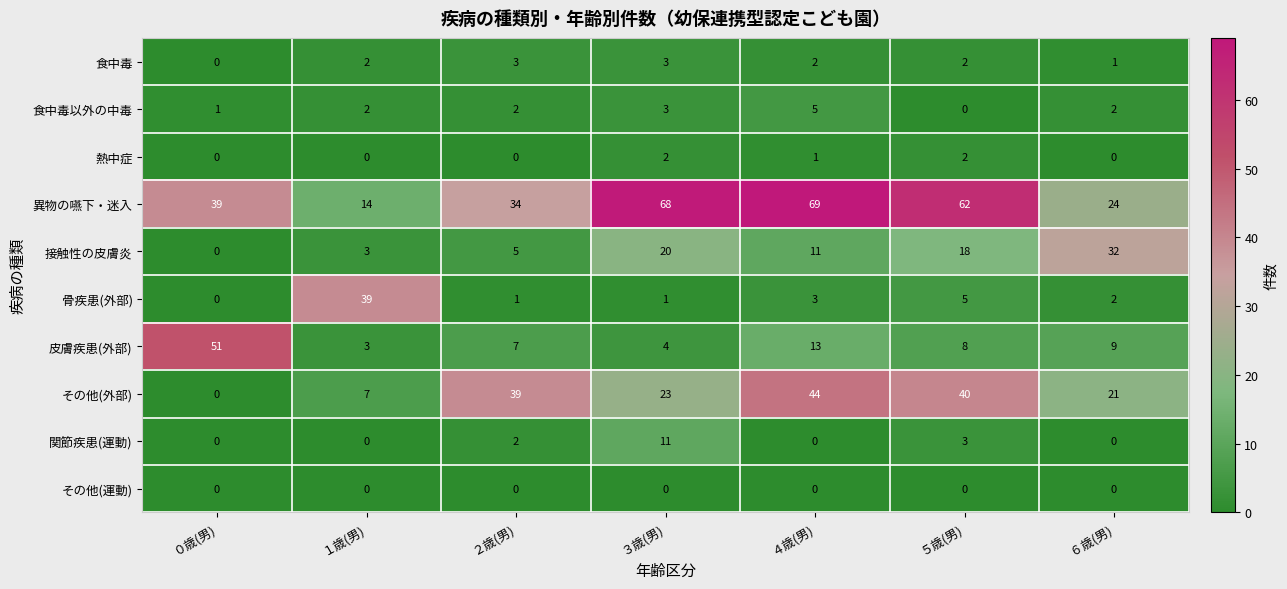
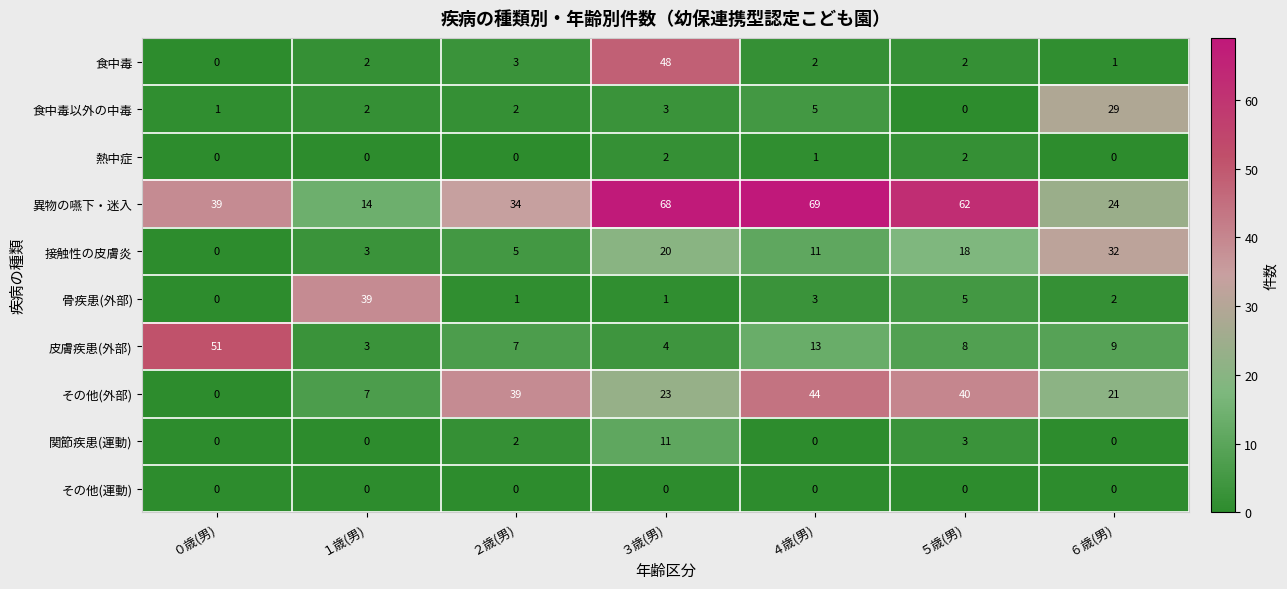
食中毒, ３歳(男): 3 -> 48
食中毒以外の中毒, ６歳(男): 2 -> 29
